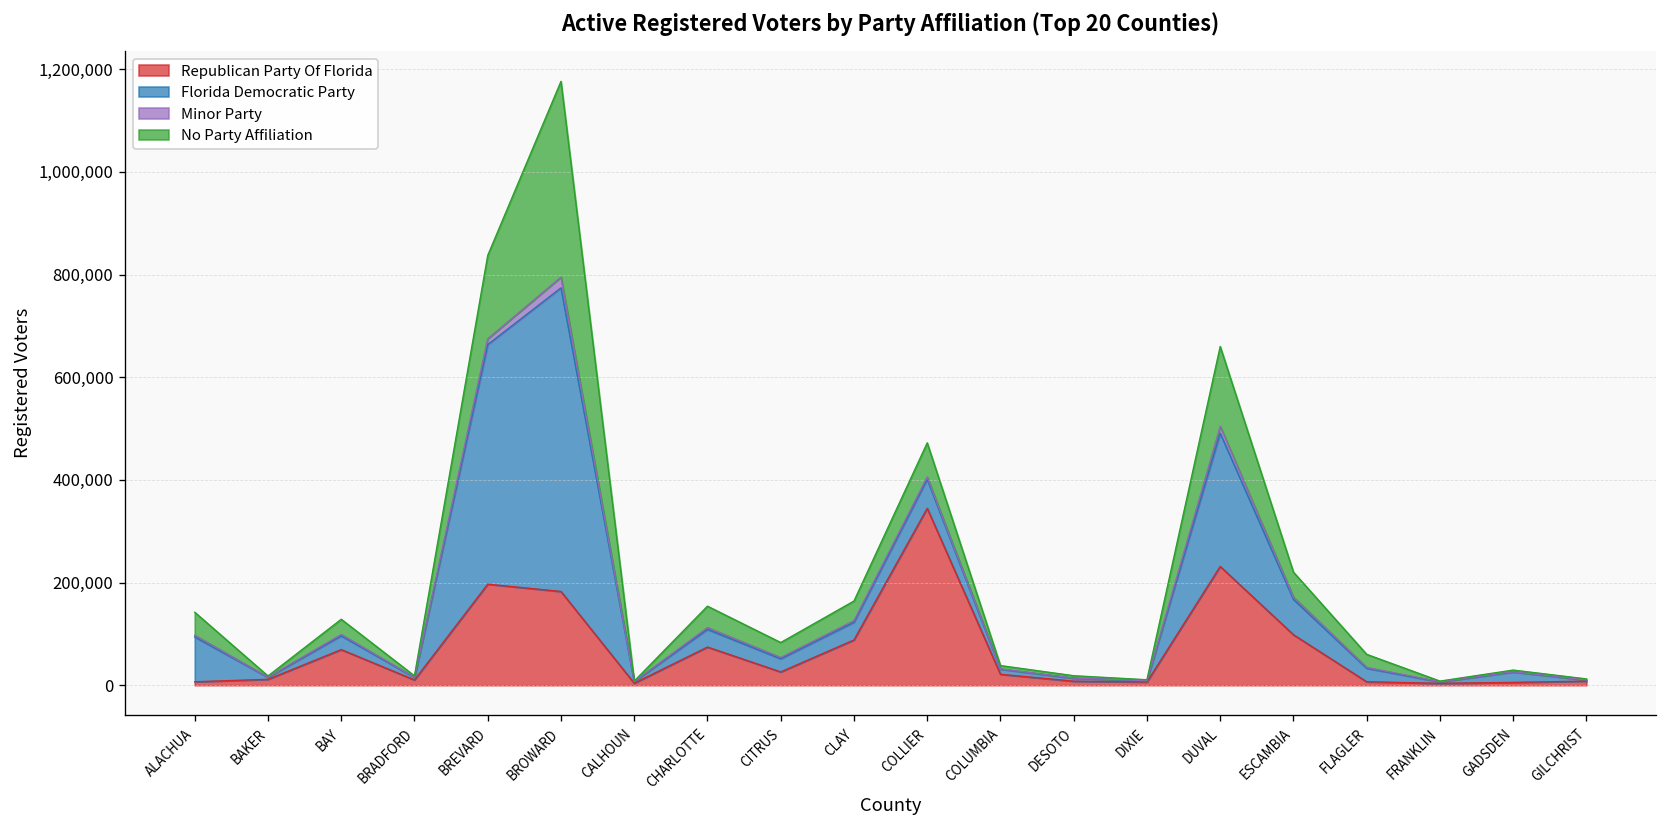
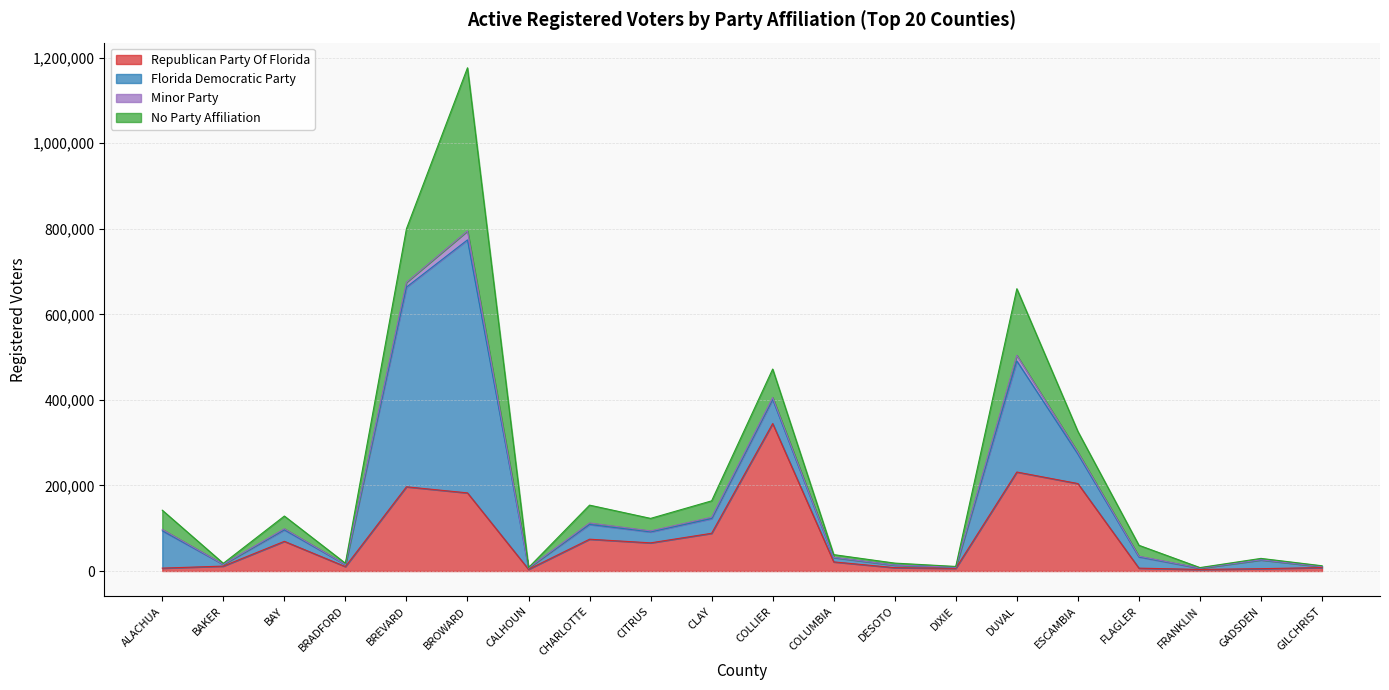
No Party Affiliation, BREVARD: 160,000 -> 130,000
Republican Party Of Florida, CITRUS: 30,000 -> 70,000
Republican Party Of Florida, ESCAMBIA: 100,000 -> 200,000
